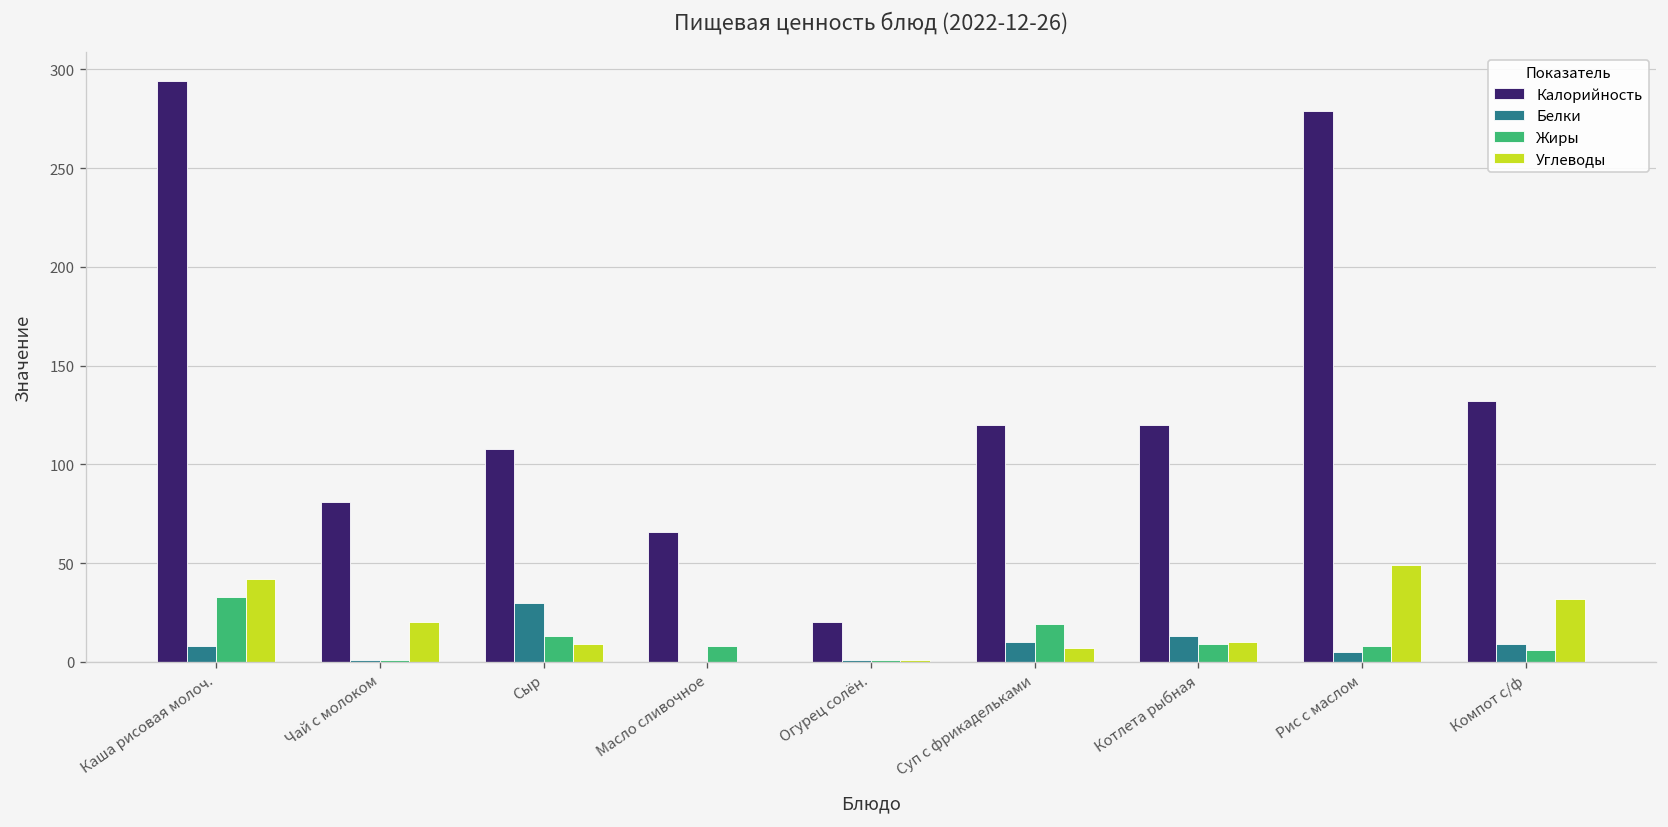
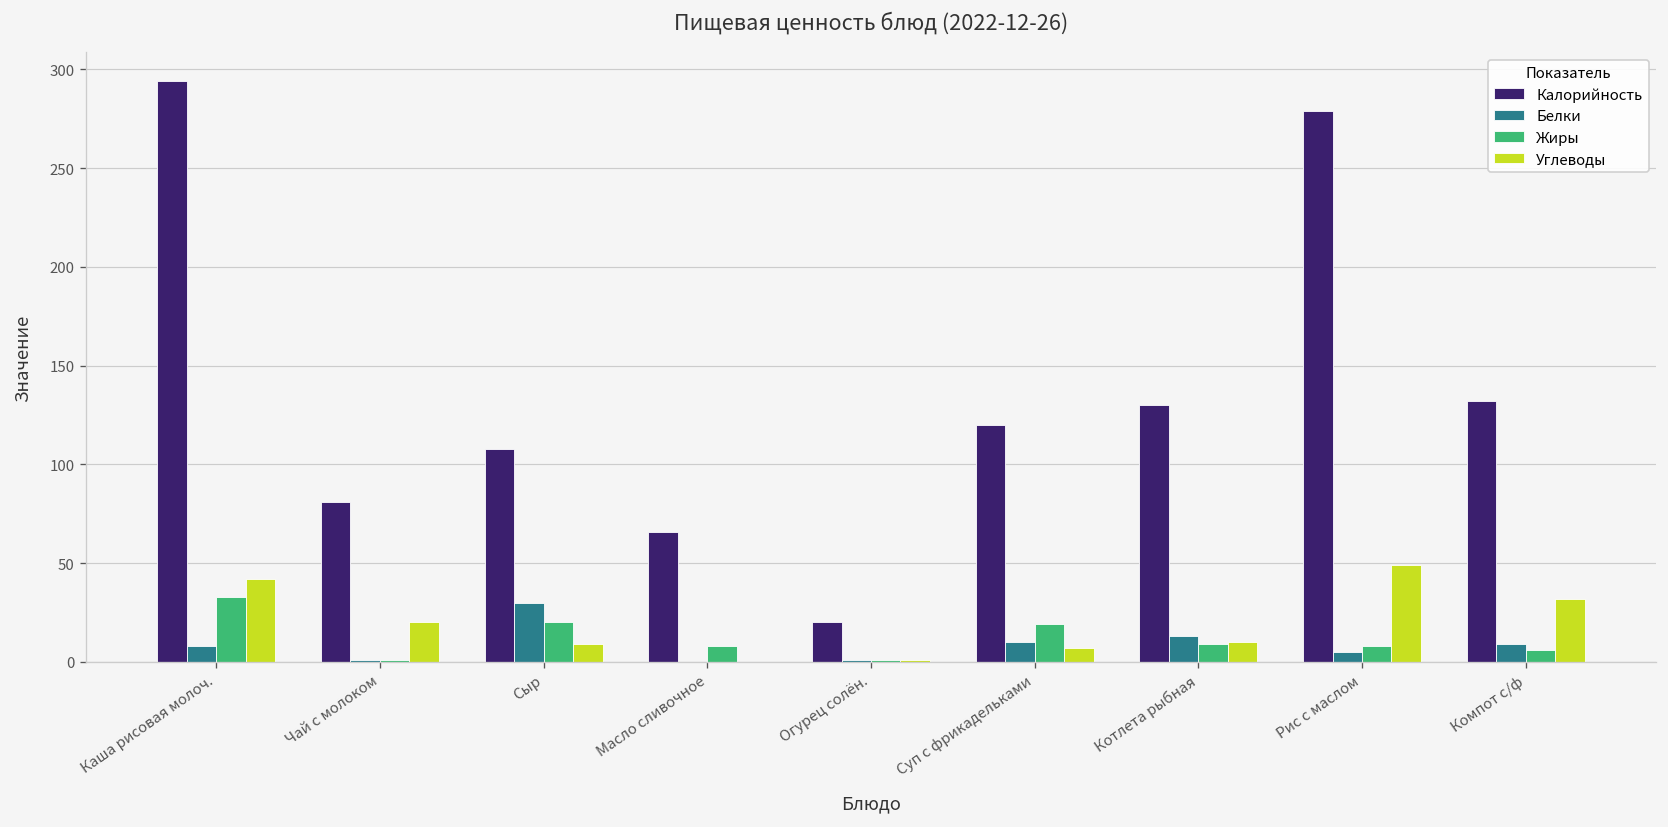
Жиры, Сыр: 13 -> 20
Калорийность, Котлета рыбная: 120 -> 130
